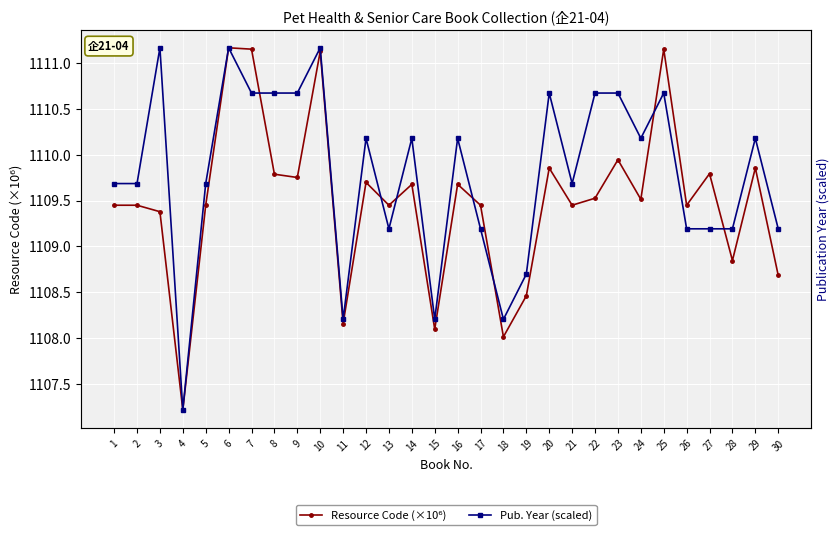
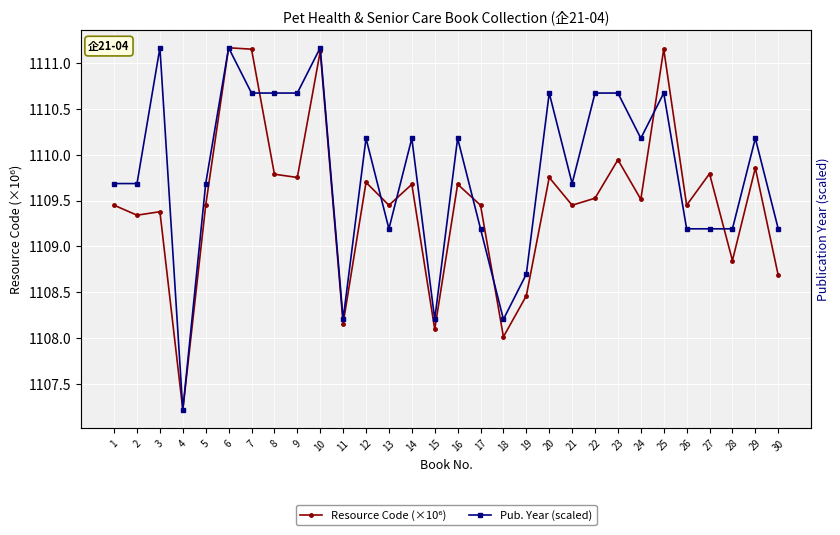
Resource Code (×10⁶), 2: 1109.4 -> 1109.3
Resource Code (×10⁶), 20: 1109.9 -> 1109.8
